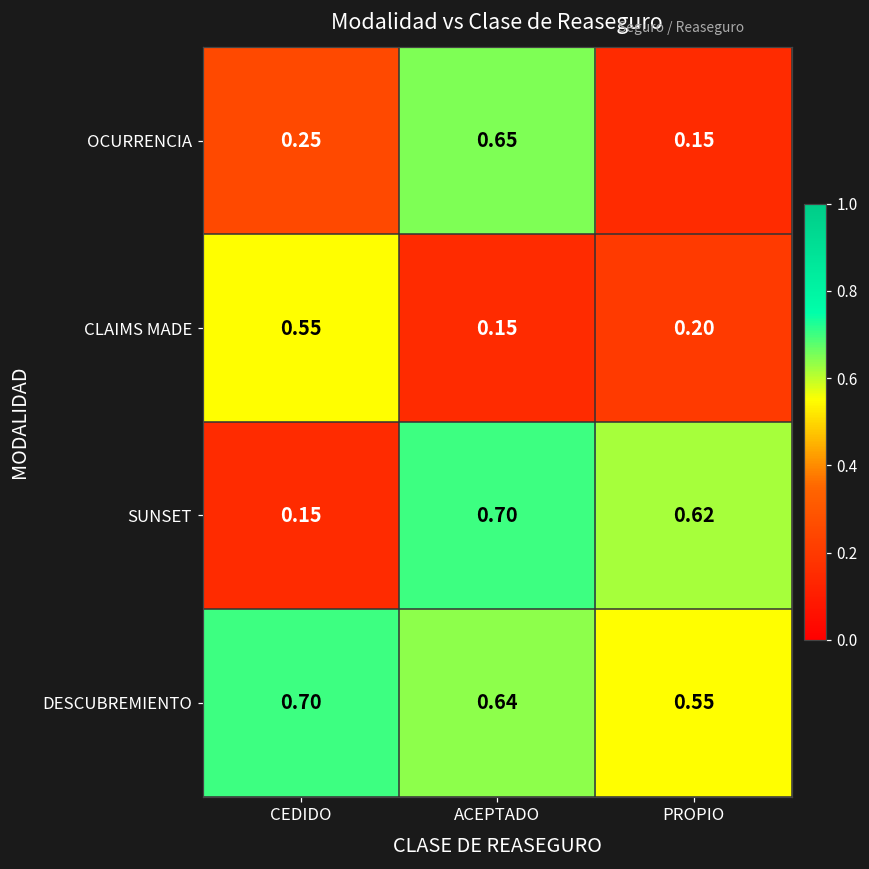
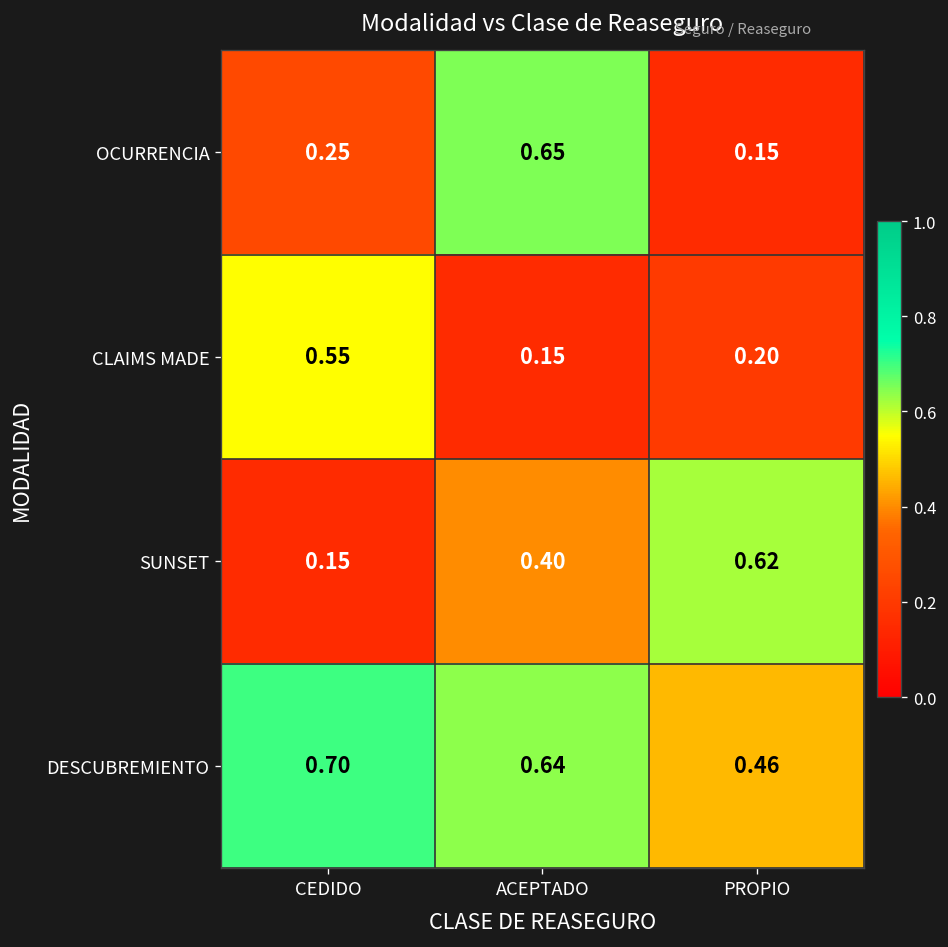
SUNSET, ACEPTADO: 0.70 -> 0.40
DESCUBREMIENTO, PROPIO: 0.55 -> 0.46
